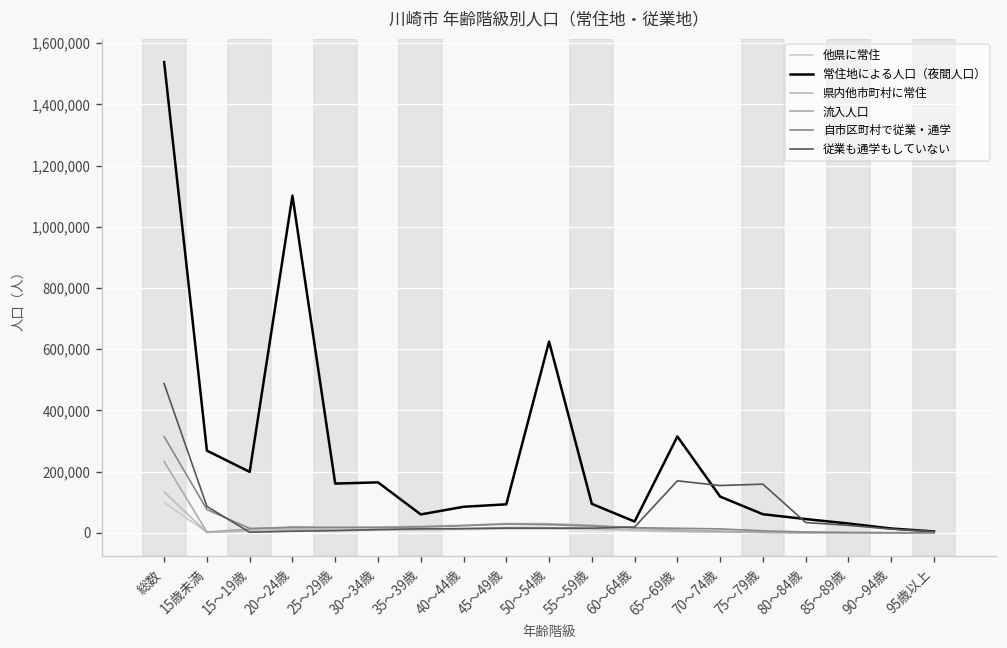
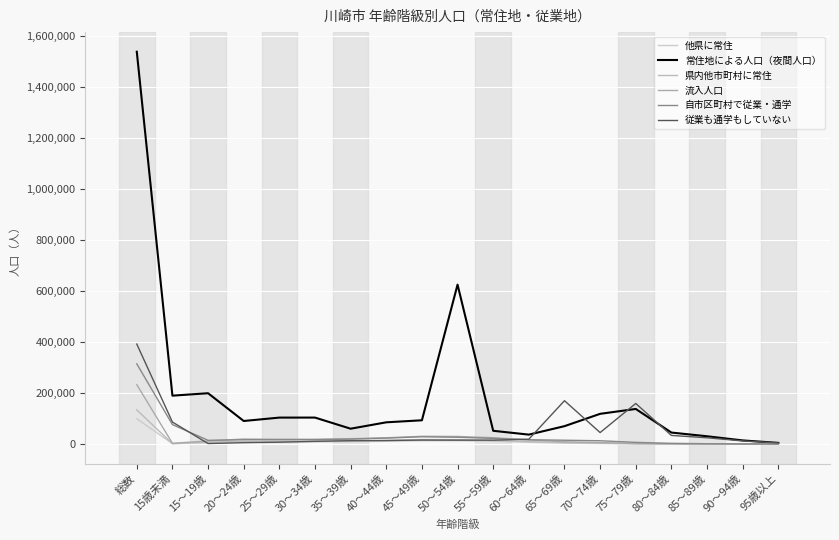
従業も通学もしていない, 総数: 490,000 -> 390,000
常住地による人口（夜間人口）, 15歳未満: 270,000 -> 190,000
常住地による人口（夜間人口）, 20～24歳: 1,100,000 -> 90,000
常住地による人口（夜間人口）, 25～29歳: 160,000 -> 100,000
常住地による人口（夜間人口）, 30～34歳: 160,000 -> 100,000
常住地による人口（夜間人口）, 55～59歳: 90,000 -> 50,000
常住地による人口（夜間人口）, 65～69歳: 310,000 -> 70,000
従業も通学もしていない, 70～74歳: 150,000 -> 40,000
常住地による人口（夜間人口）, 75～79歳: 60,000 -> 140,000
